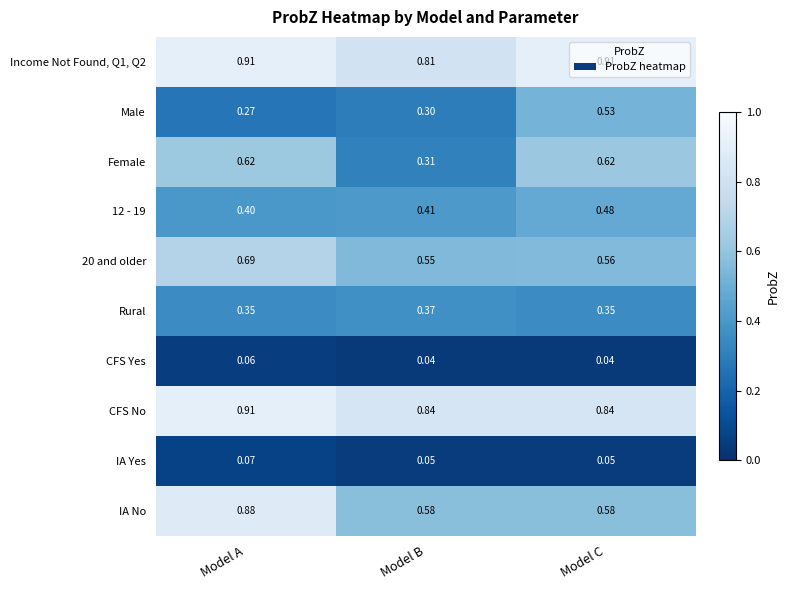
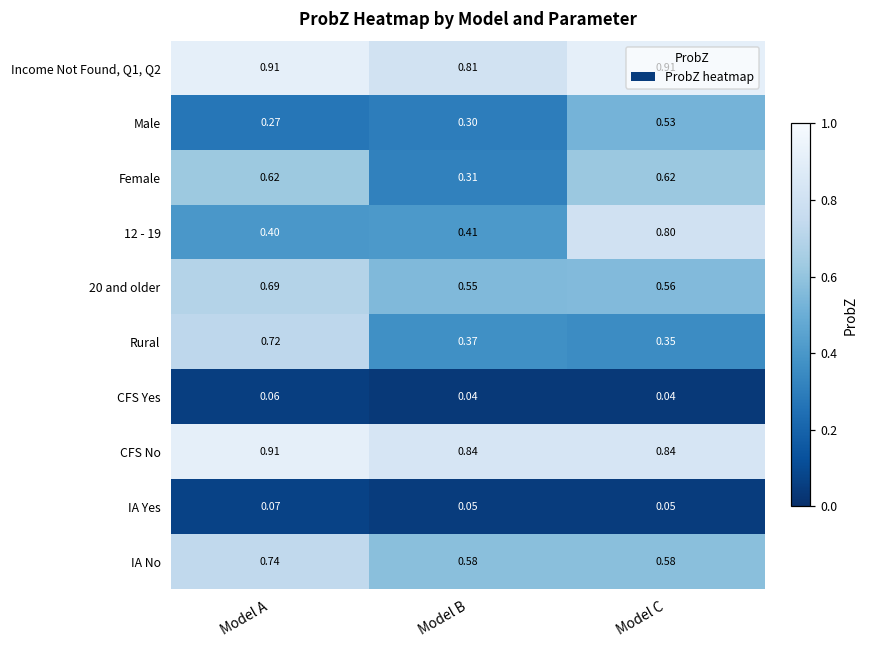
12 - 19, Model C: 0.48 -> 0.80
Rural, Model A: 0.35 -> 0.72
IA No, Model A: 0.88 -> 0.74
